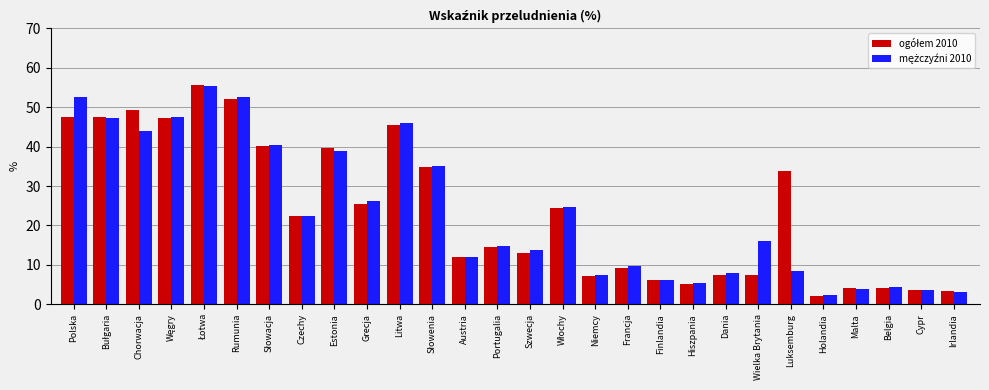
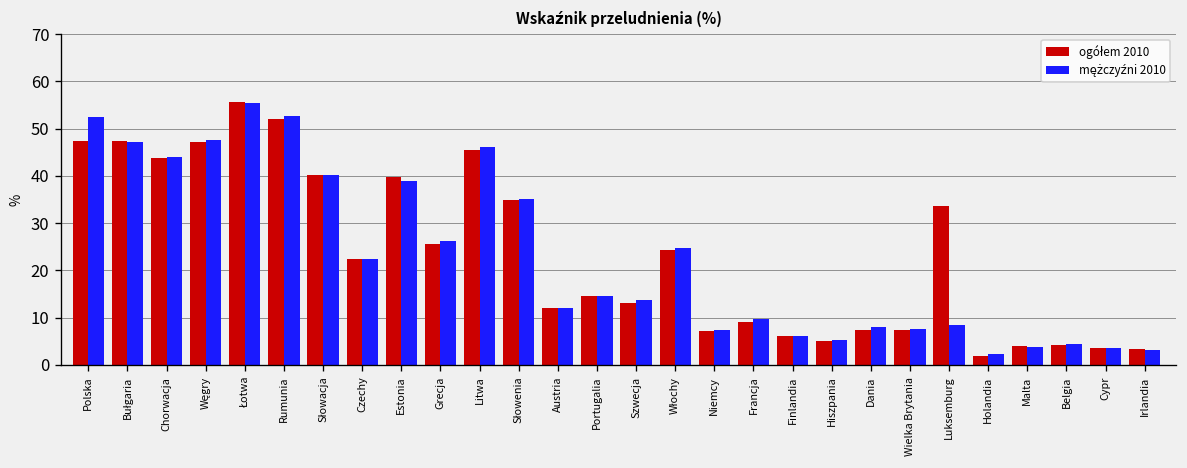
ogółem 2010, Chorwacja: 49 -> 44
mężczyźni 2010, Wielka Brytania: 16 -> 8
